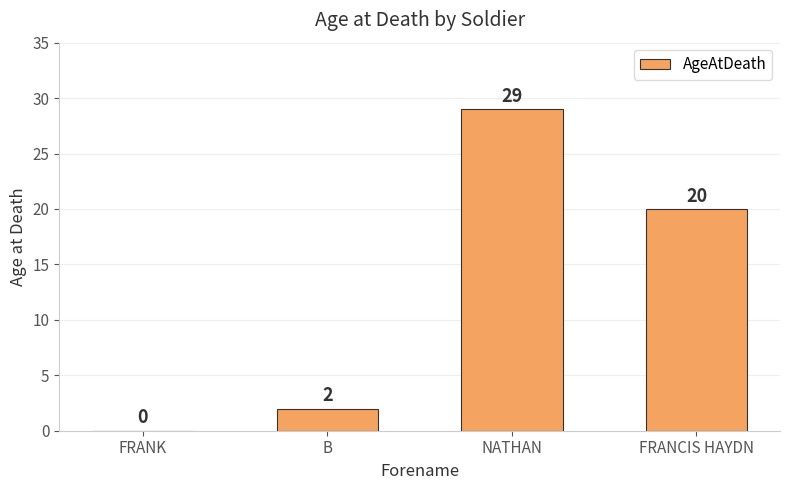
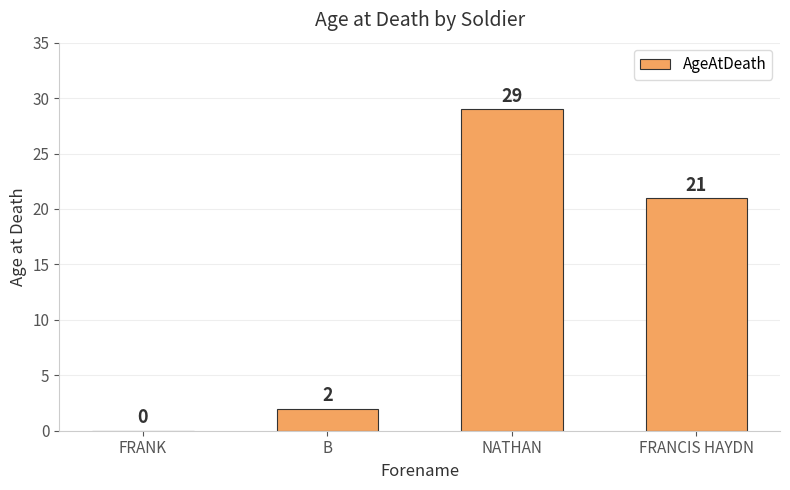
FRANCIS HAYDN: 20 -> 21
